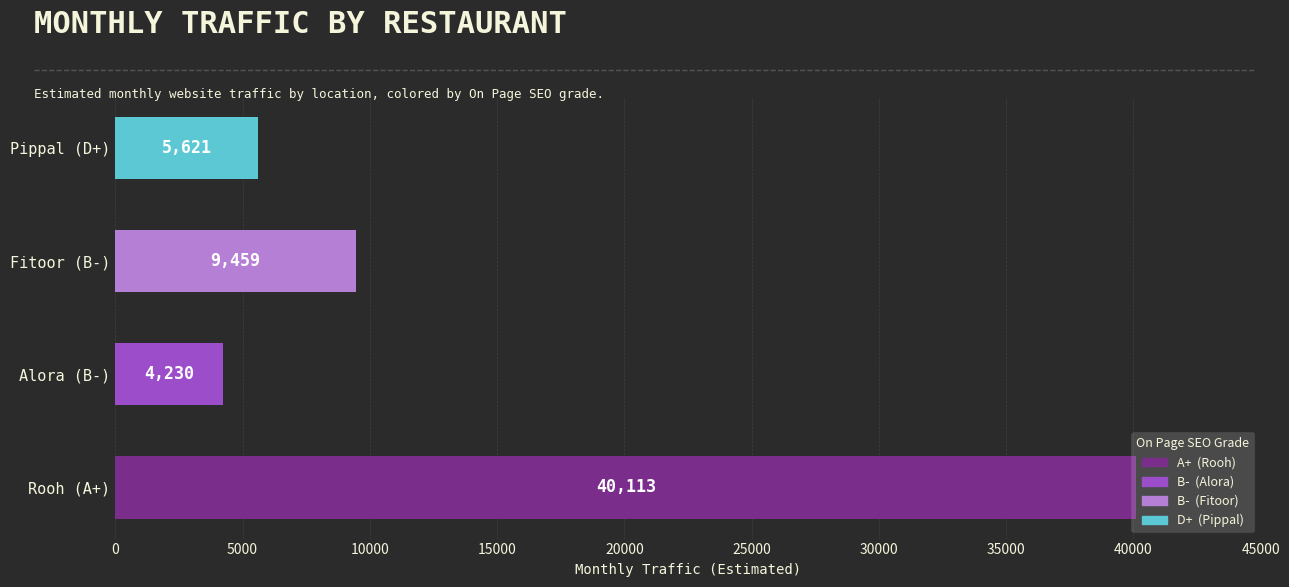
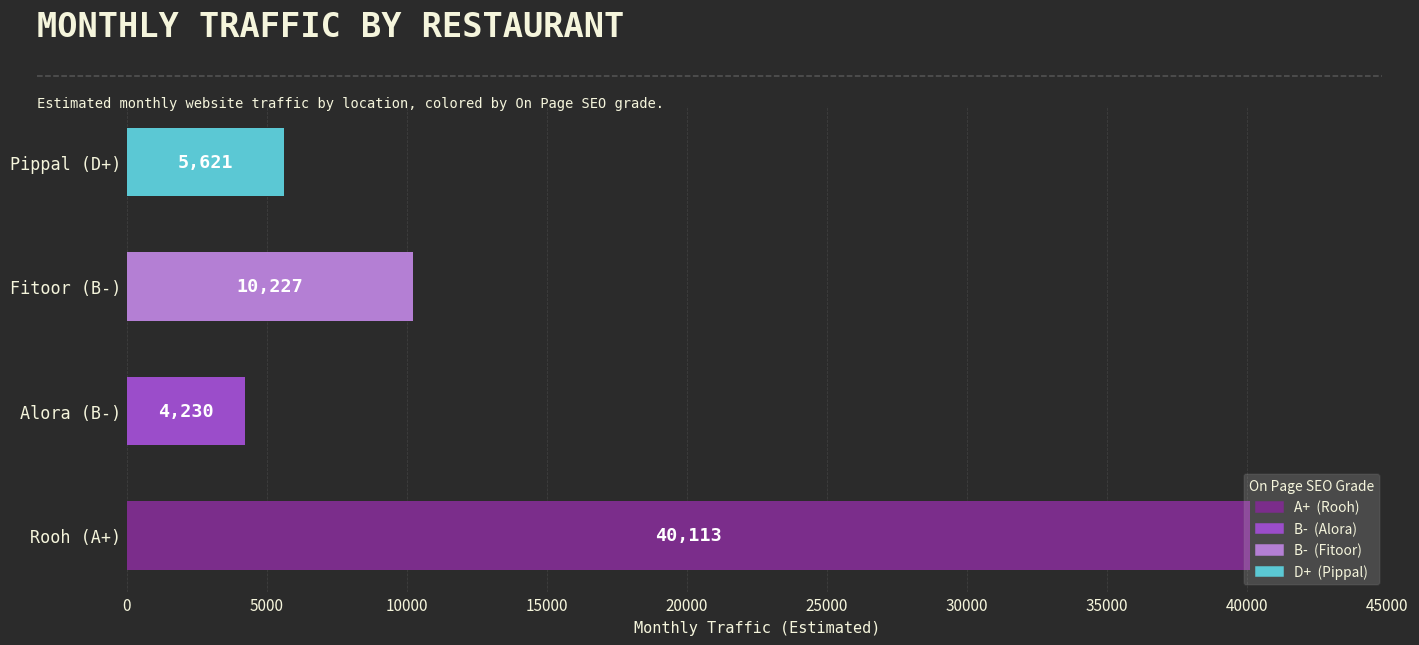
Fitoor (B-): 9,459 -> 10,227
